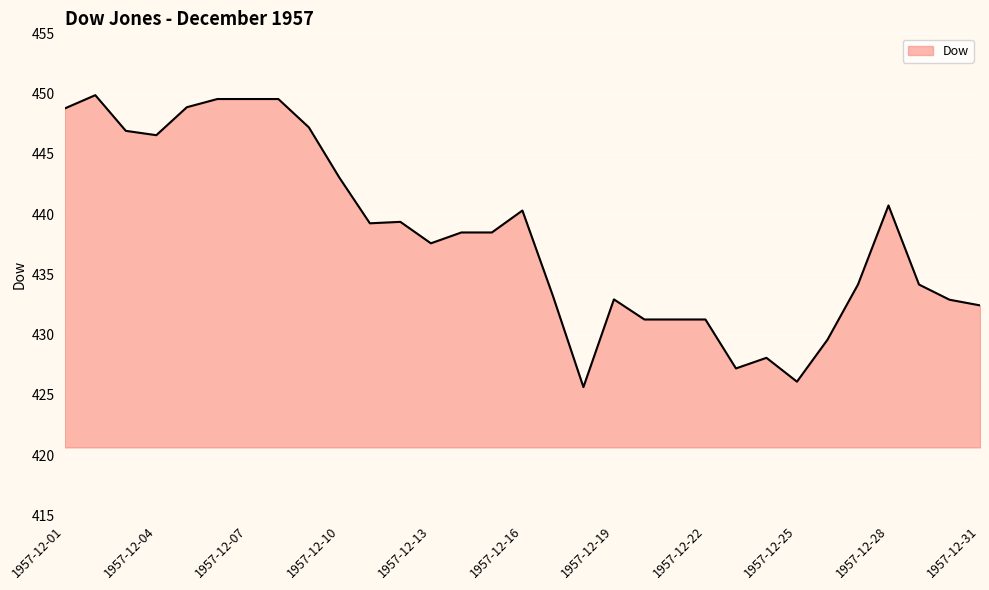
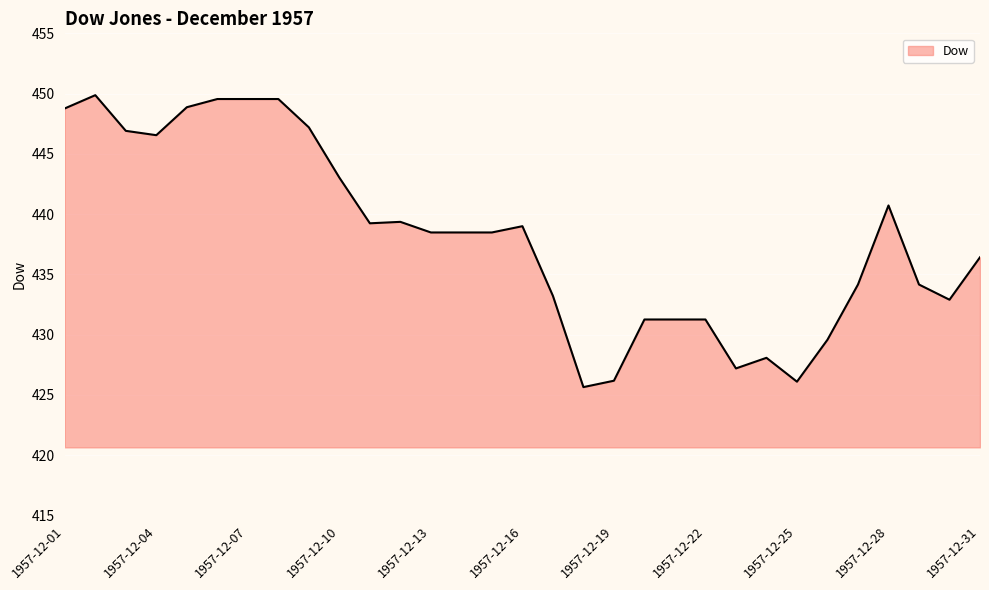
1957-12-13: 437.6 -> 438.5
1957-12-16: 440.3 -> 439.0
1957-12-19: 432.9 -> 426.2
1957-12-31: 432.4 -> 436.4
